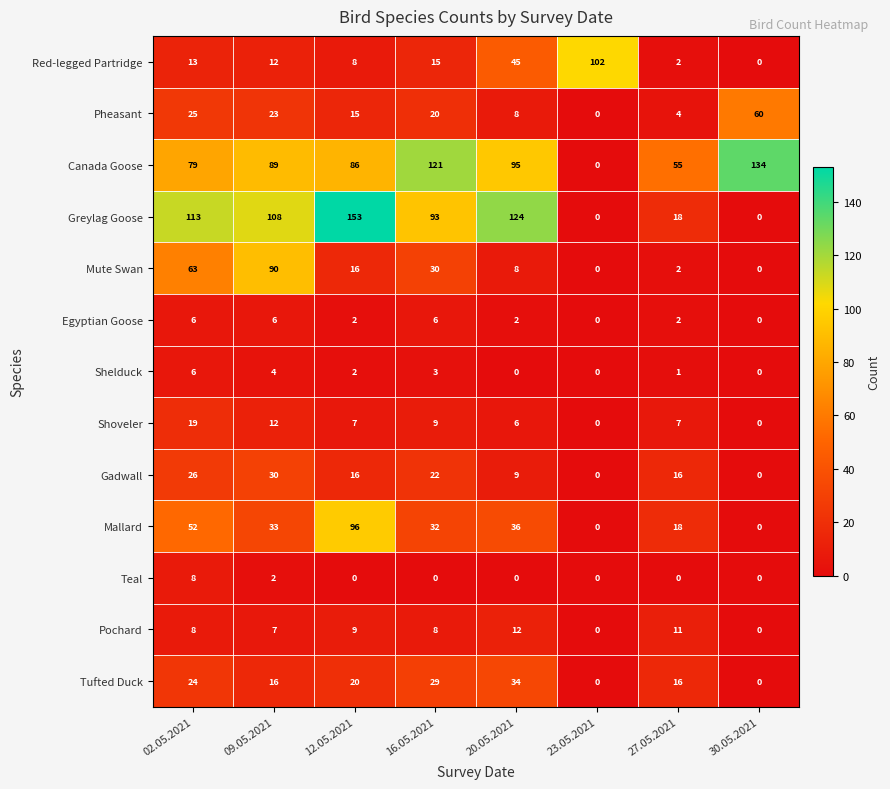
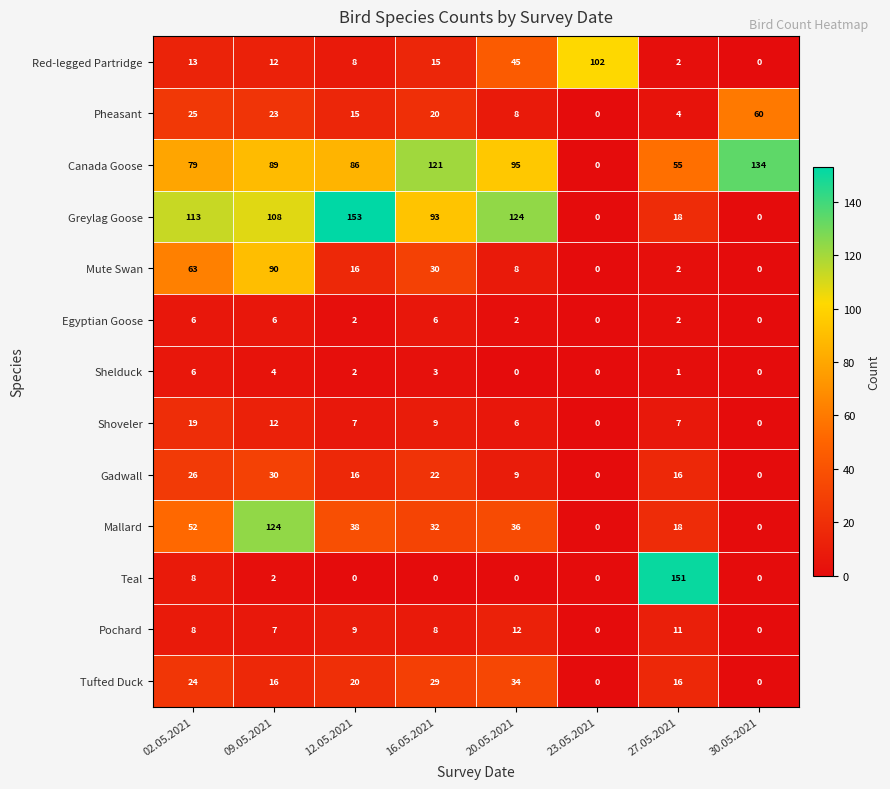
Mallard, 09.05.2021: 33 -> 124
Mallard, 12.05.2021: 96 -> 38
Teal, 27.05.2021: 0 -> 151
